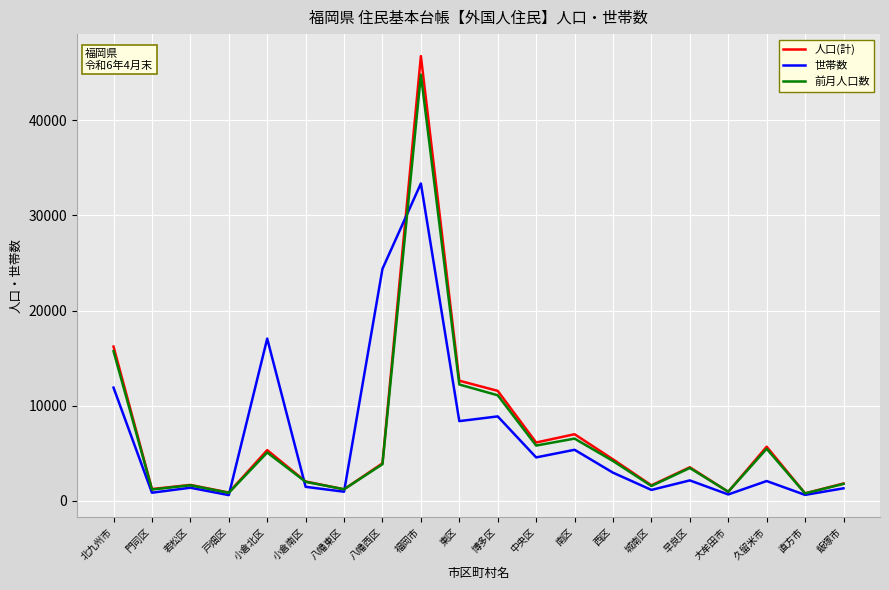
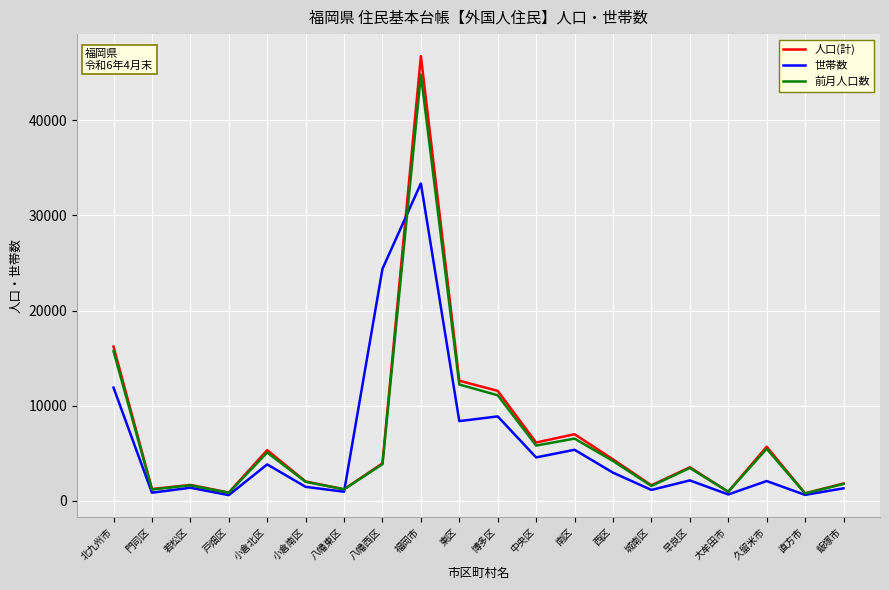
世帯数, 小倉北区: 17000 -> 4000
